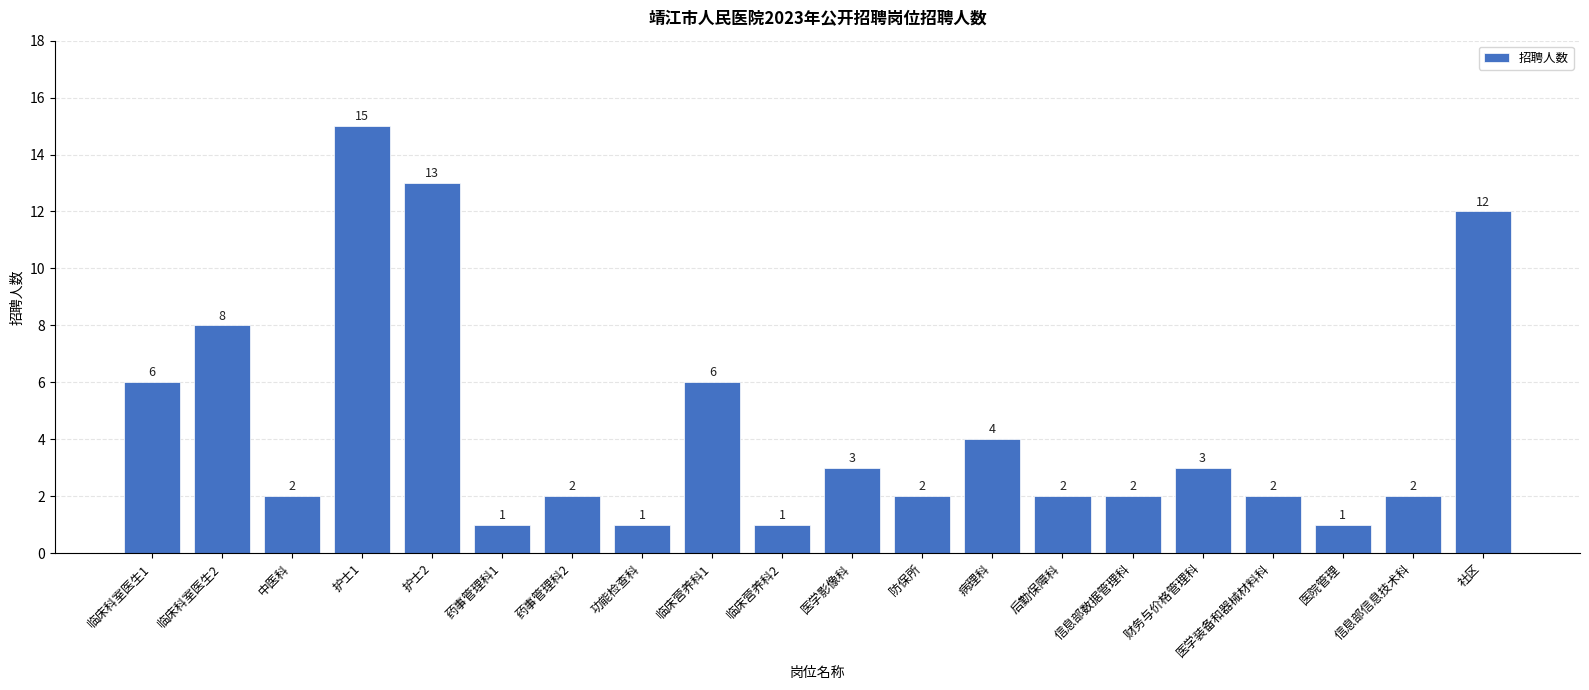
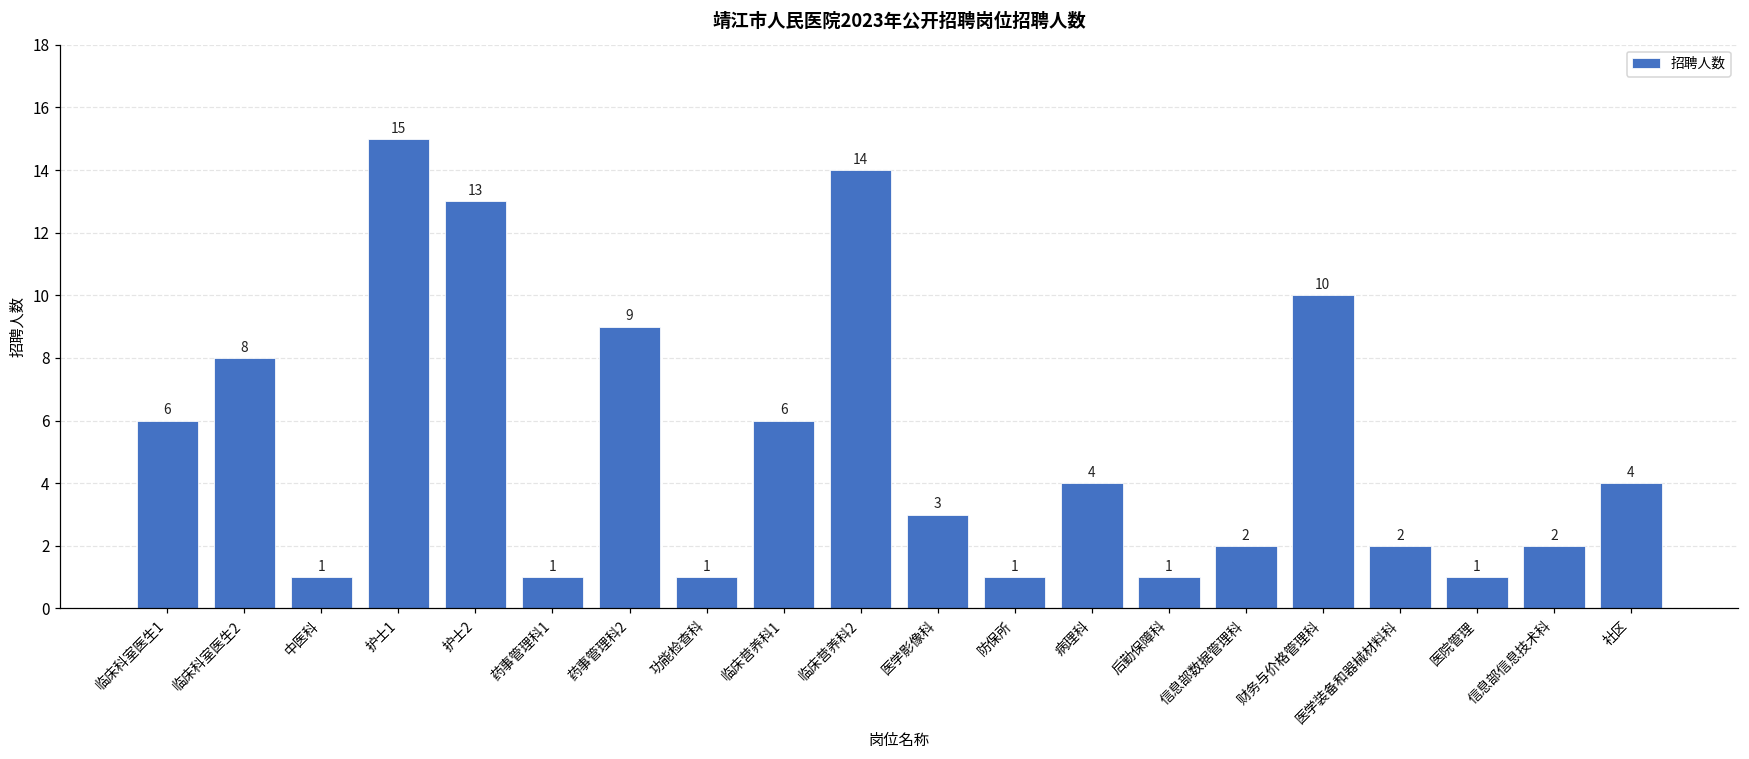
中医科: 2 -> 1
药事管理科2: 2 -> 9
临床营养科2: 1 -> 14
防保所: 2 -> 1
后勤保障科: 2 -> 1
财务与价格管理科: 3 -> 10
社区: 12 -> 4
